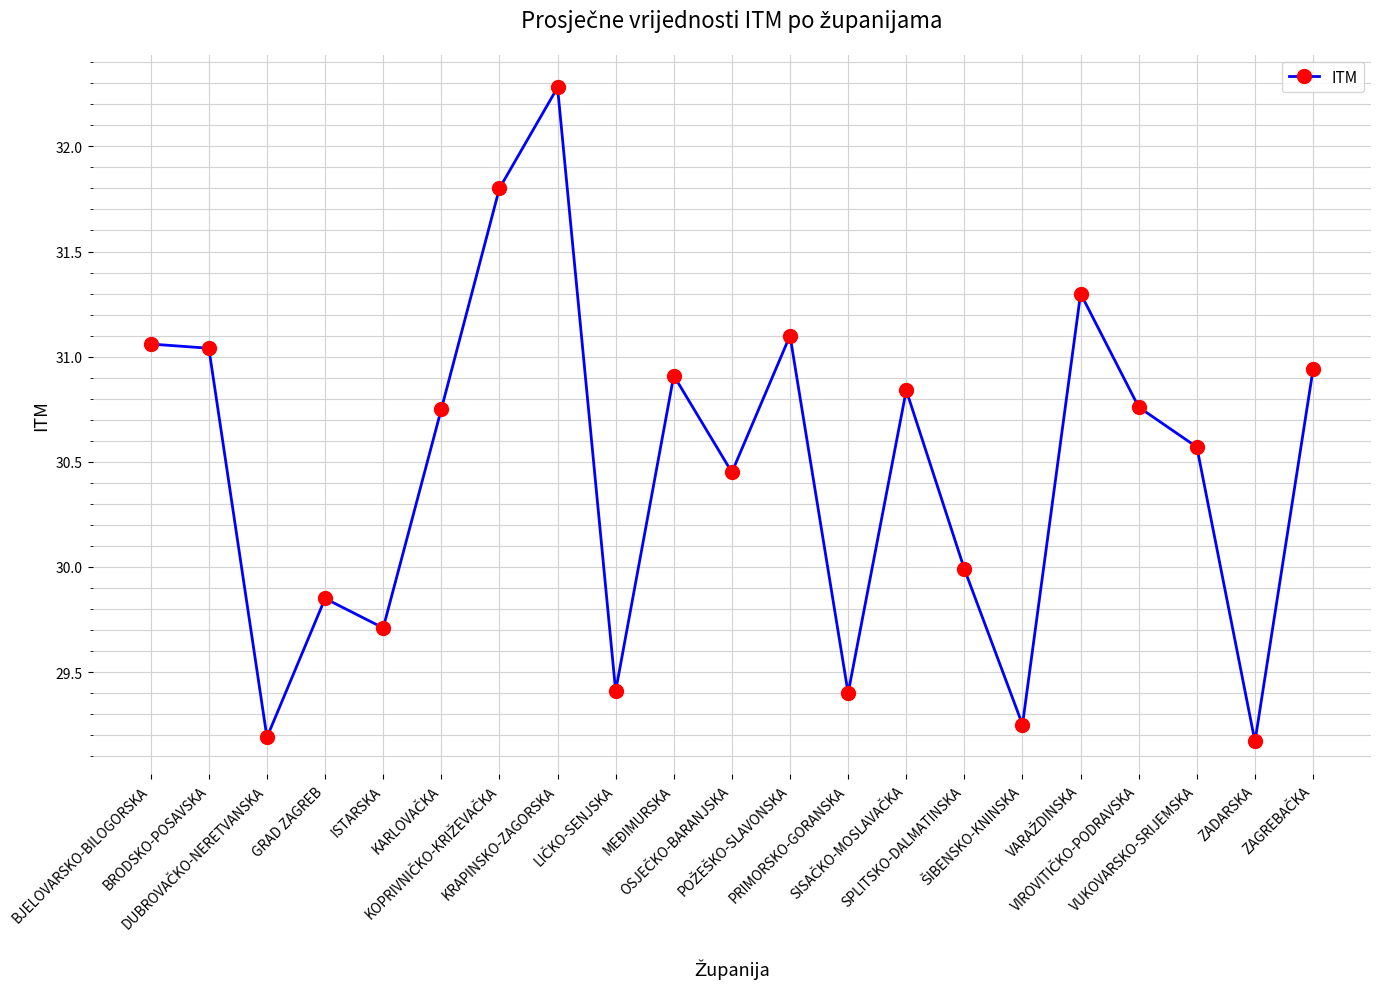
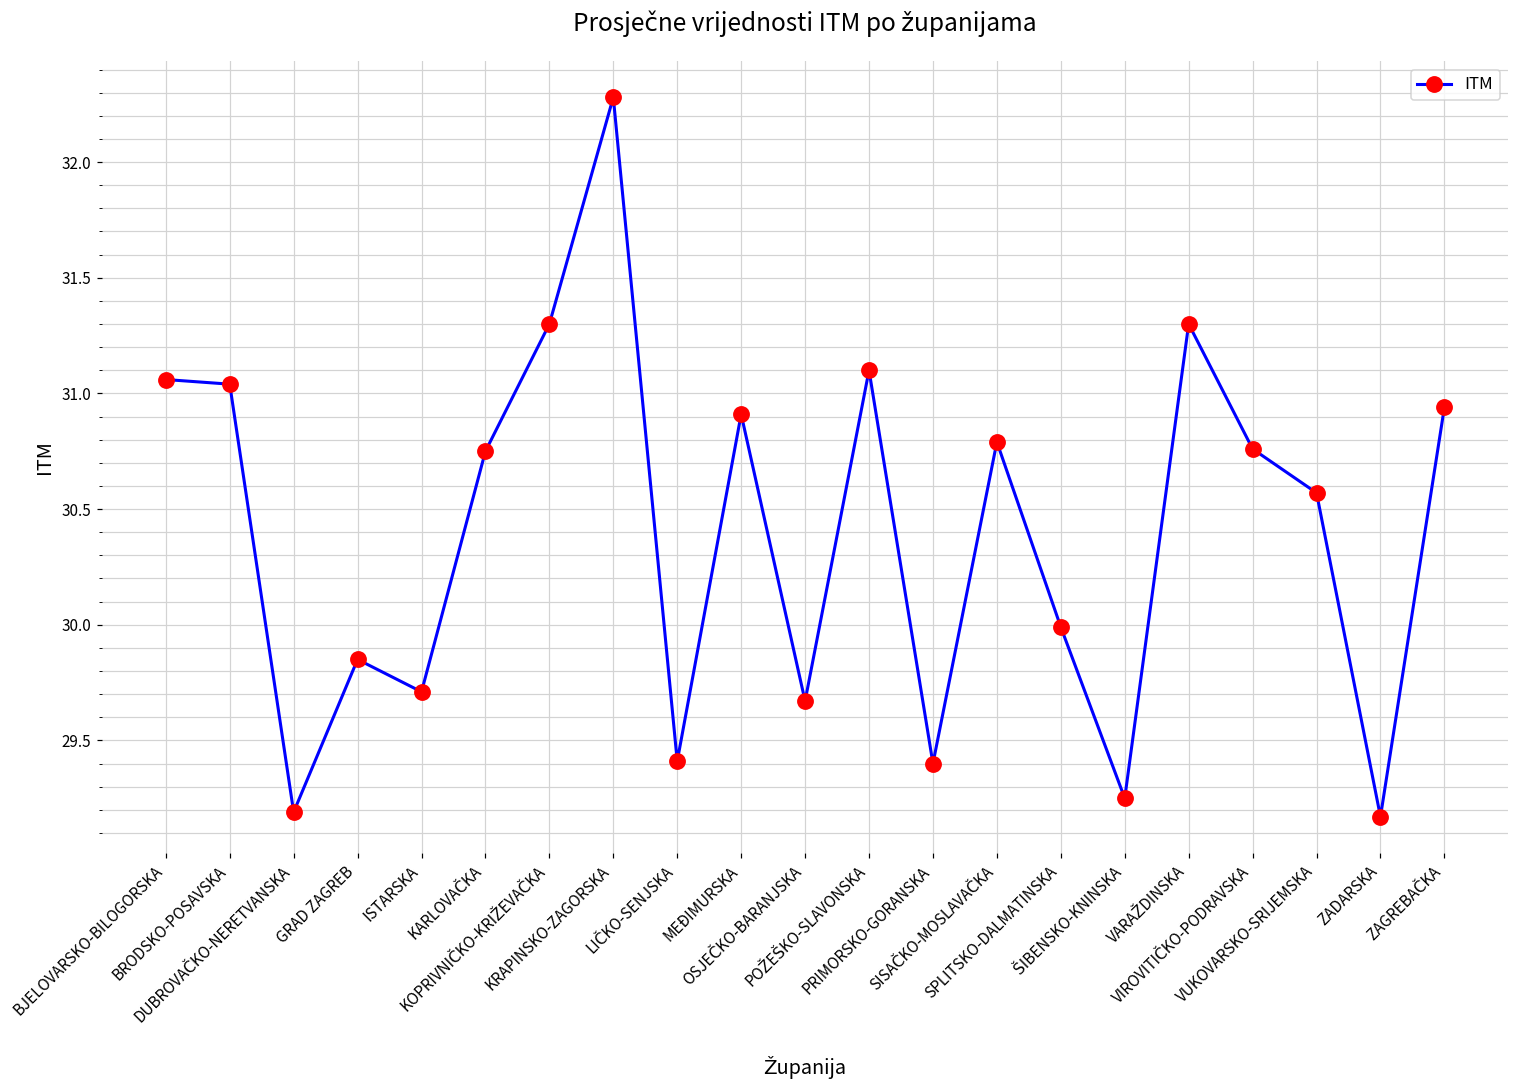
KOPRIVNIČKO-KRIŽEVAČKA: 31.8 -> 31.3
OSJEČKO-BARANJSKA: 30.45 -> 29.67
SISAČKO-MOSLAVAČKA: 30.84 -> 30.79
